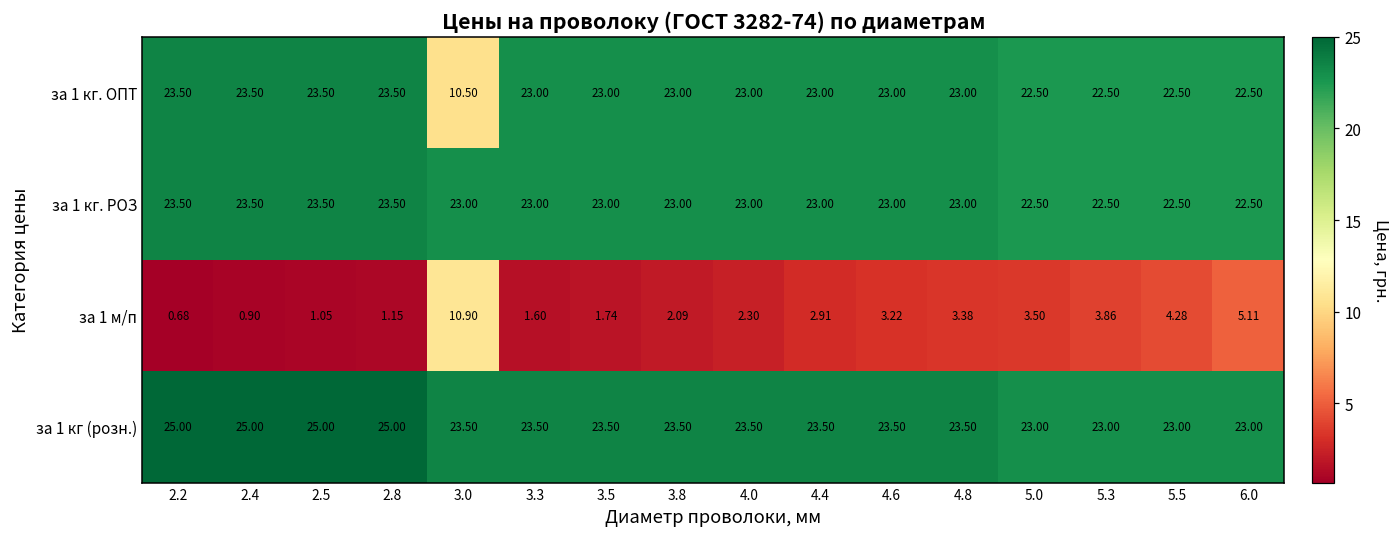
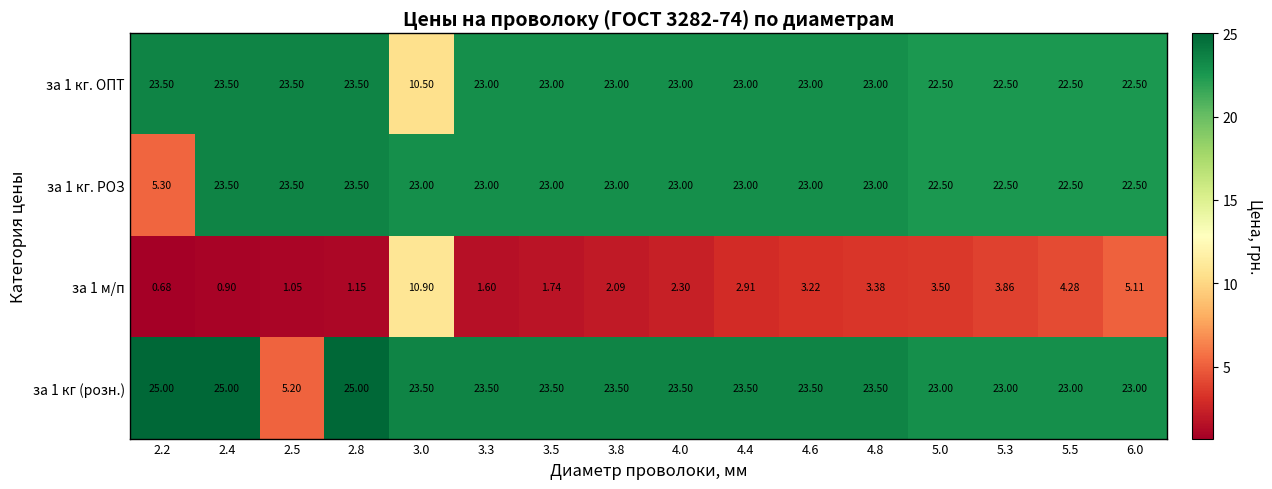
за 1 кг. РОЗ, 2.2: 23.50 -> 5.30
за 1 кг (розн.), 2.5: 25.00 -> 5.20
